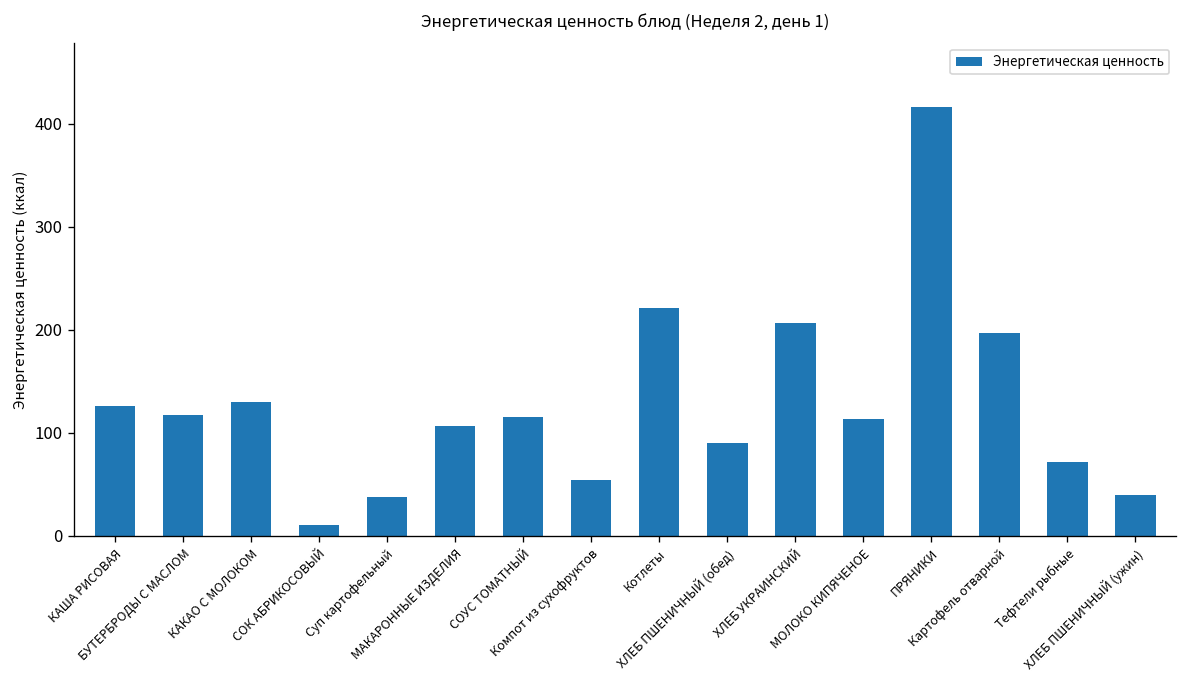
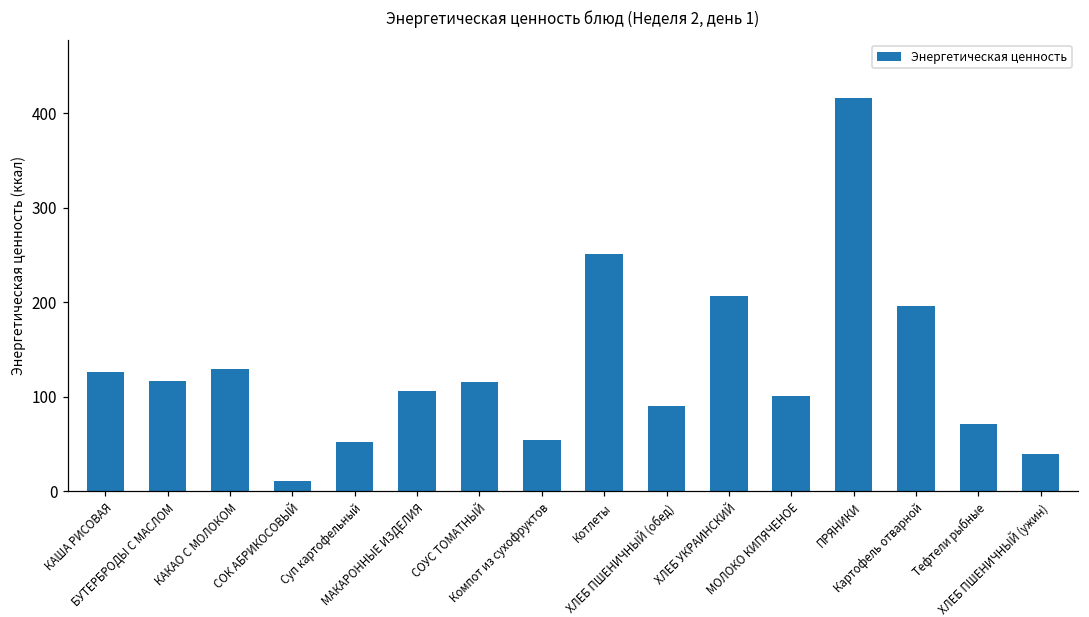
Суп картофельный: 40 -> 50
Котлеты: 220 -> 250
МОЛОКО КИПЯЧЕНОЕ: 110 -> 100
